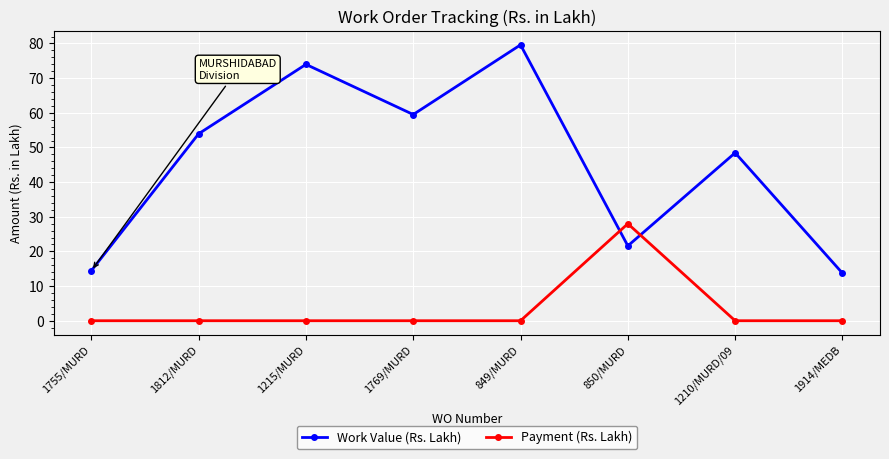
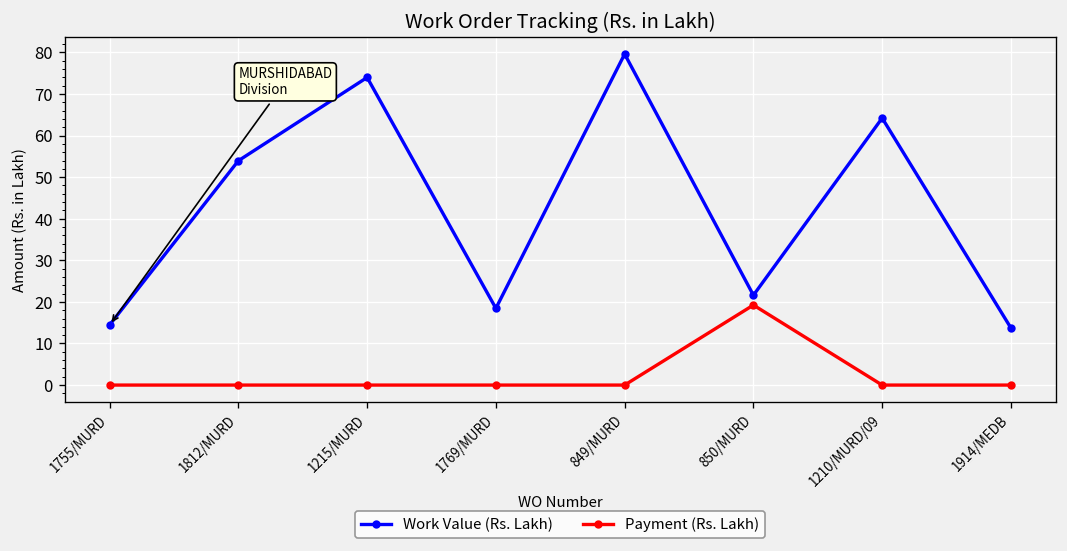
Work Value (Rs. Lakh), 1769/MURD: 60 -> 18
Payment (Rs. Lakh), 850/MURD: 28 -> 19
Work Value (Rs. Lakh), 1210/MURD/09: 48 -> 64
